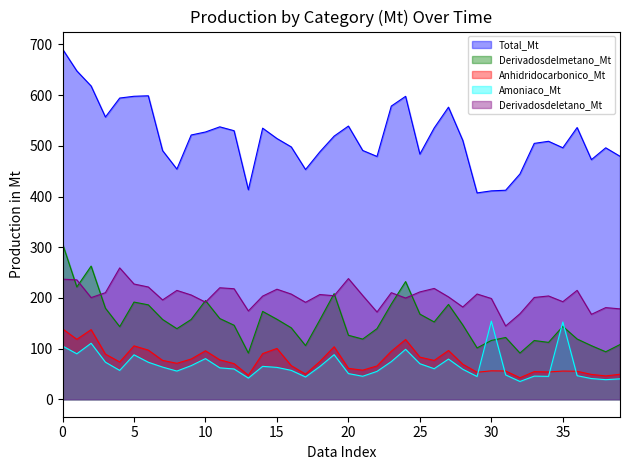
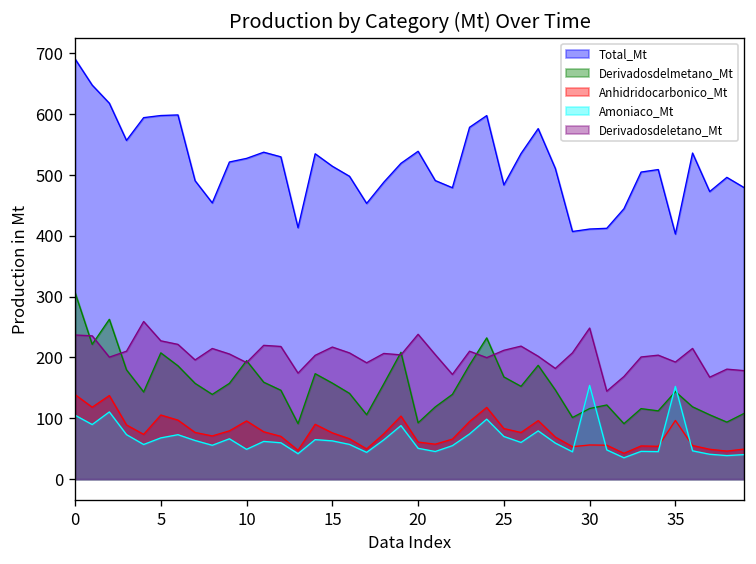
Derivadosdelmetano_Mt, 5: 190 -> 210
Amoniaco_Mt, 5: 90 -> 70
Amoniaco_Mt, 10: 80 -> 50
Anhidridocarbonico_Mt, 15: 100 -> 80
Derivadosdelmetano_Mt, 20: 130 -> 90
Derivadosdeletano_Mt, 30: 200 -> 250
Total_Mt, 35: 500 -> 400
Anhidridocarbonico_Mt, 35: 60 -> 100
